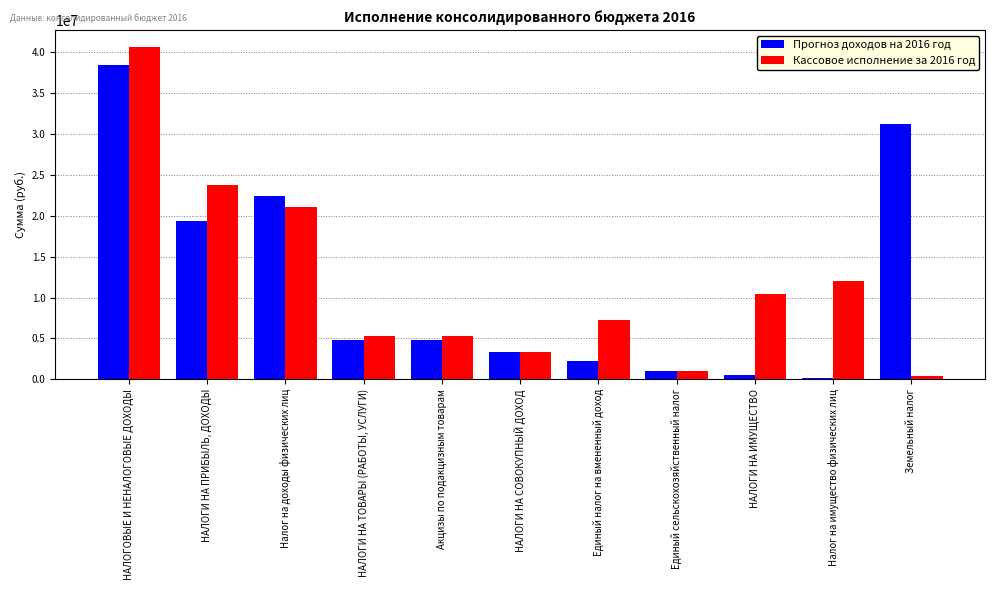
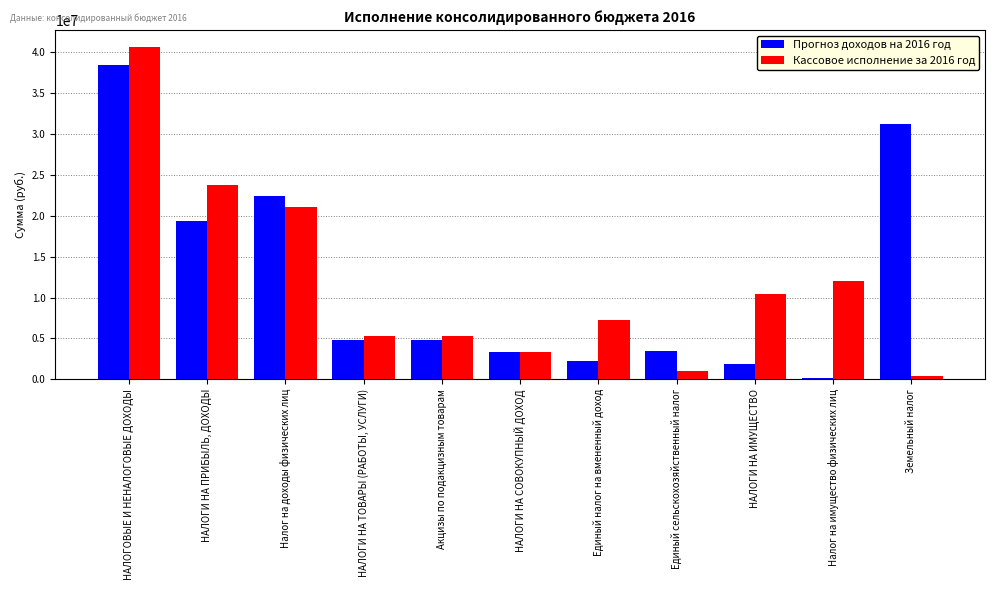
Прогноз доходов на 2016 год, Единый сельскохозяйственный налог: 1000000 -> 3000000
Прогноз доходов на 2016 год, НАЛОГИ НА ИМУЩЕСТВО: 1000000 -> 2000000
